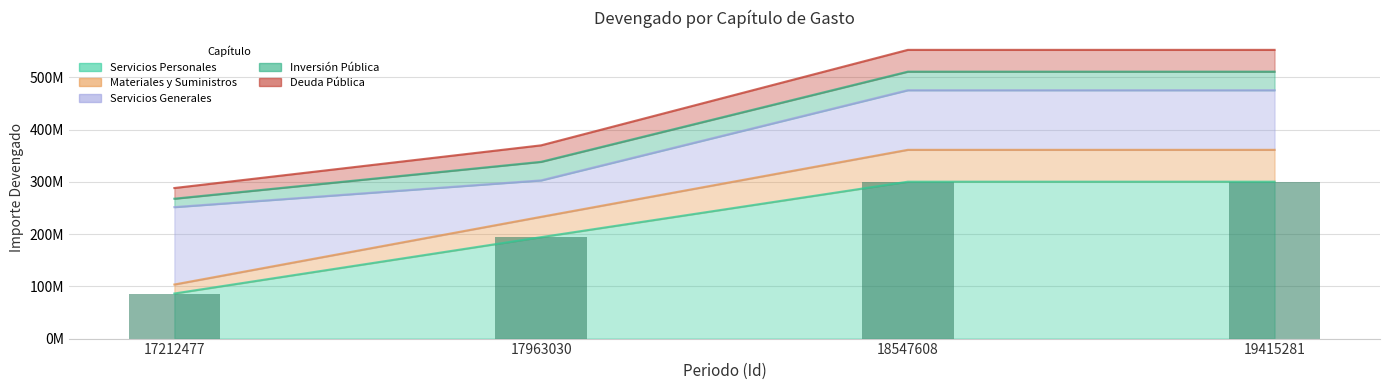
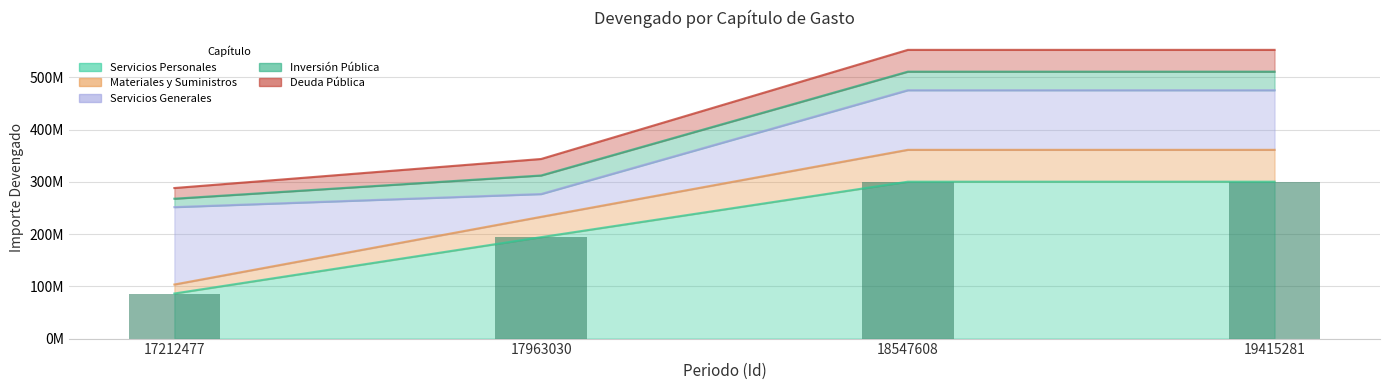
Servicios Generales, 17963030: 70000000 -> 40000000
